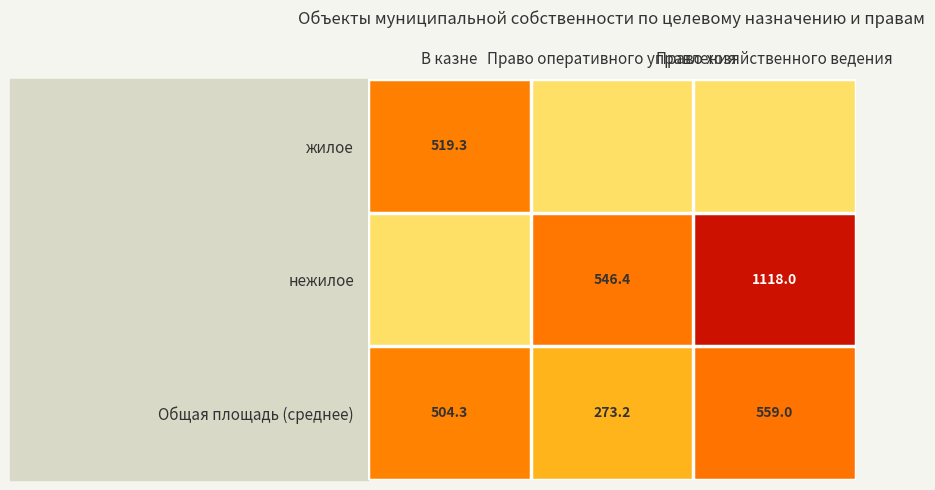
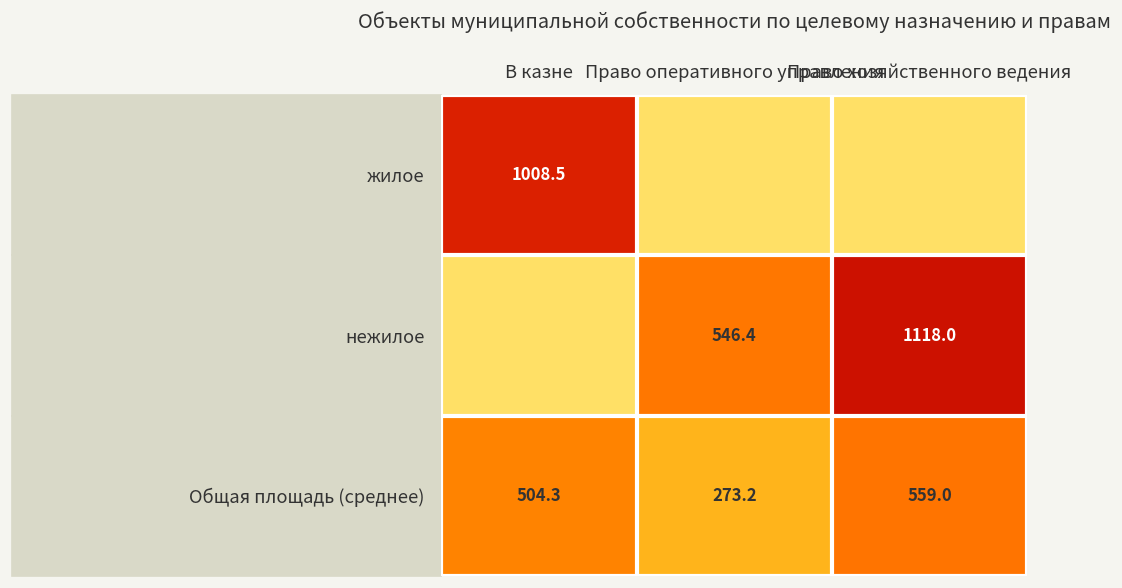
жилое, В казне: 519.3 -> 1008.5
